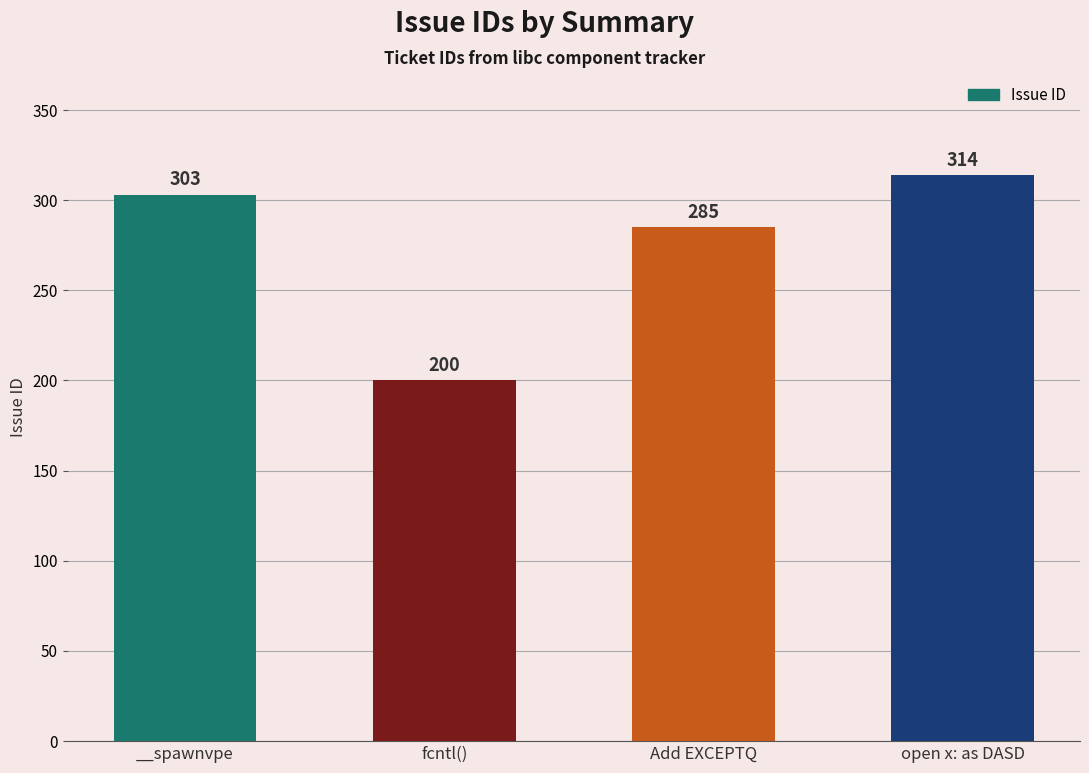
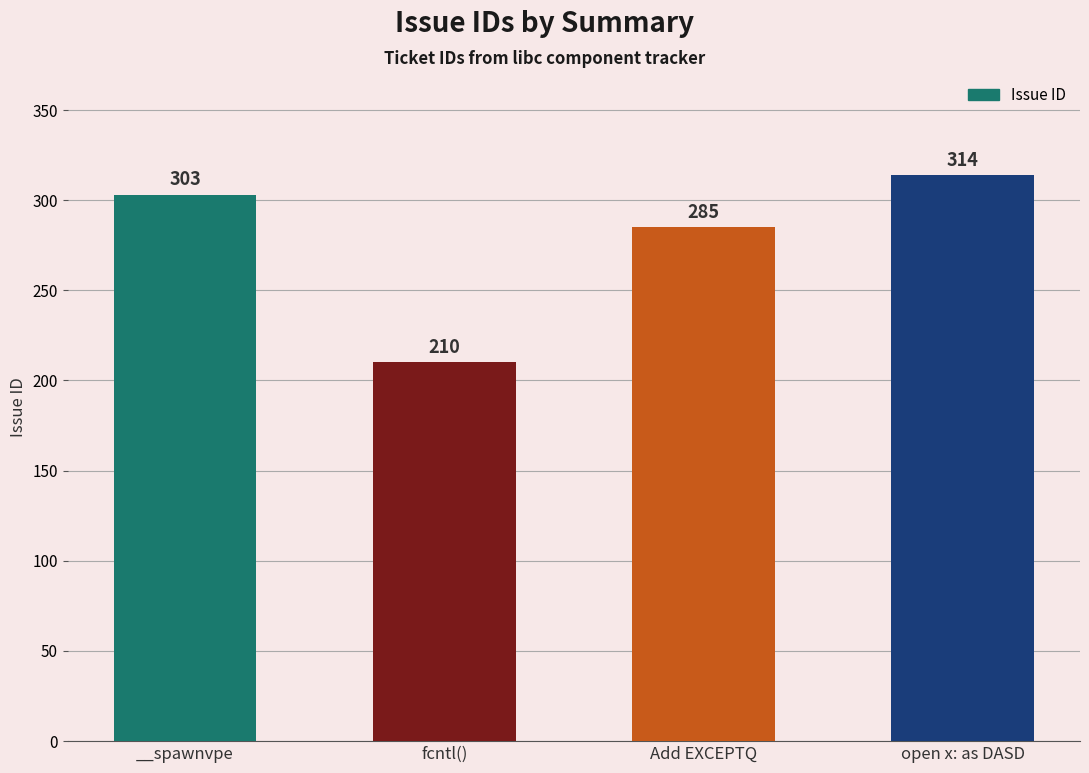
fcntl(): 200 -> 210
